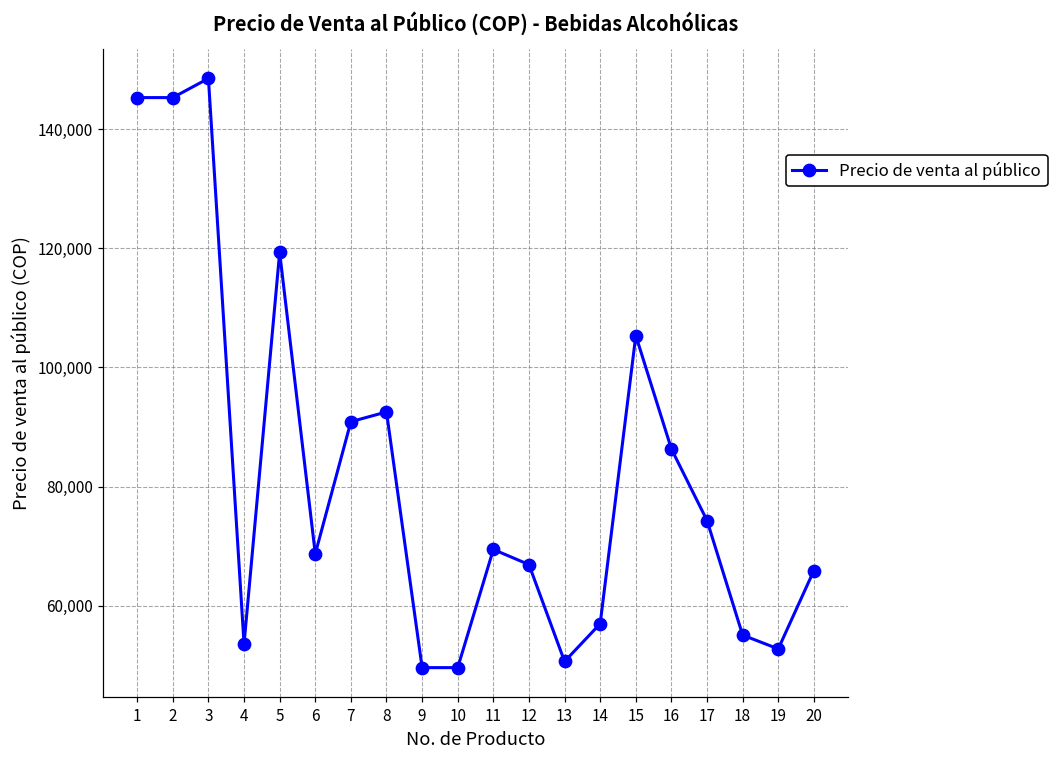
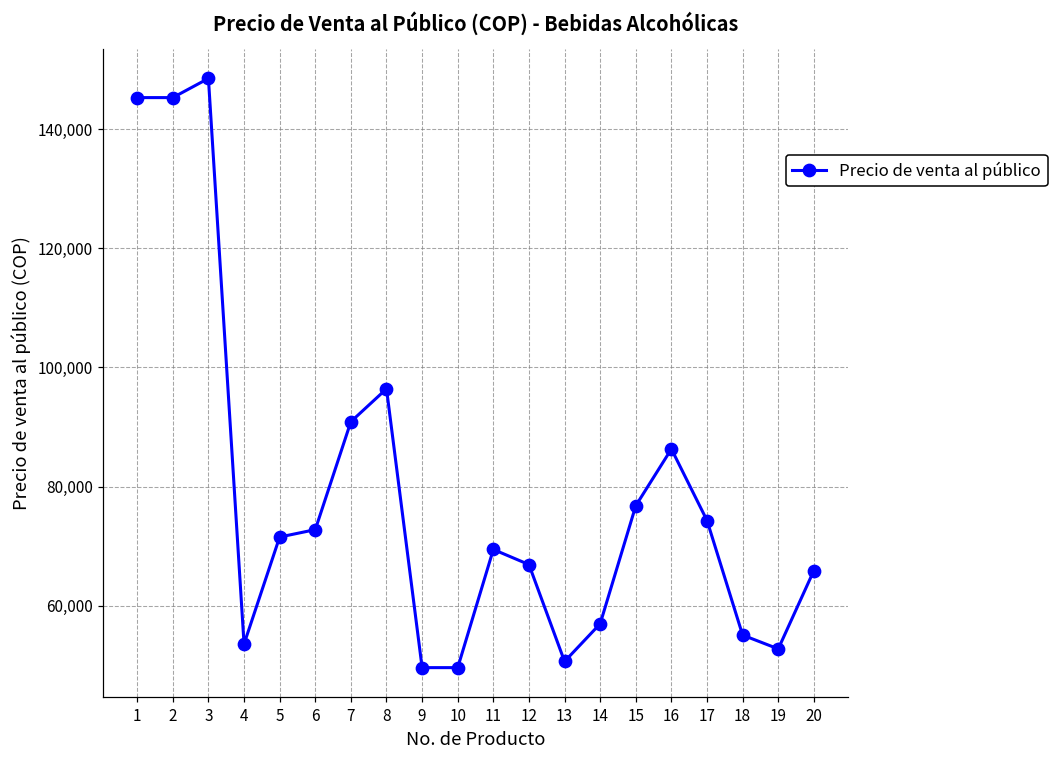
5: 119,000 -> 72,000
6: 69,000 -> 73,000
8: 93,000 -> 96,000
15: 105,000 -> 77,000
